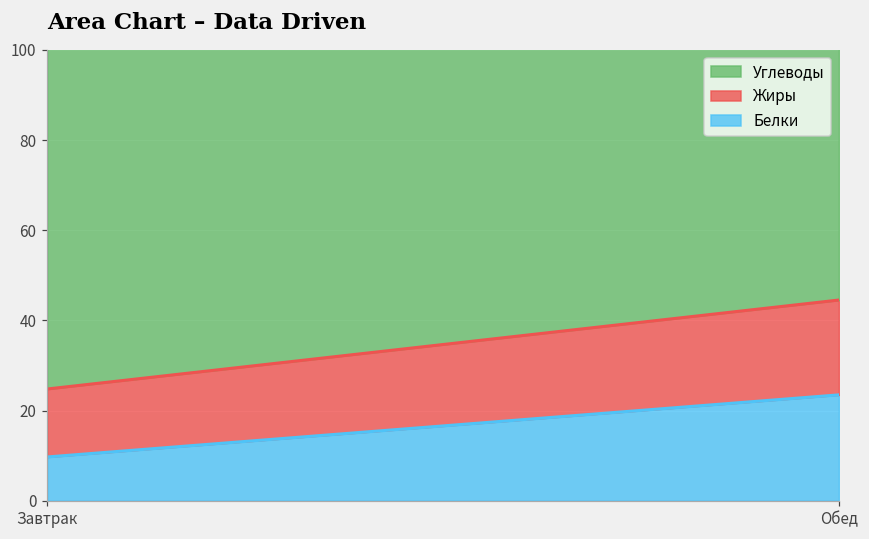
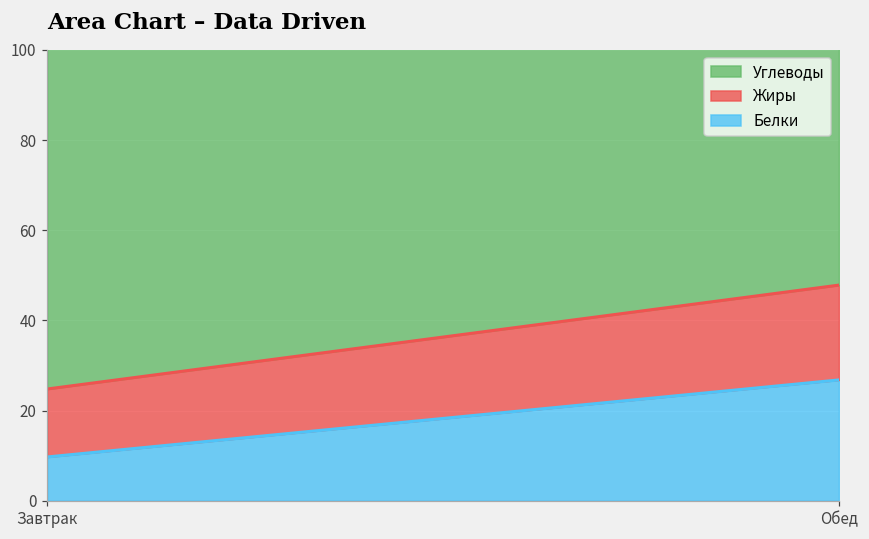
Белки, Обед: 23 -> 27
